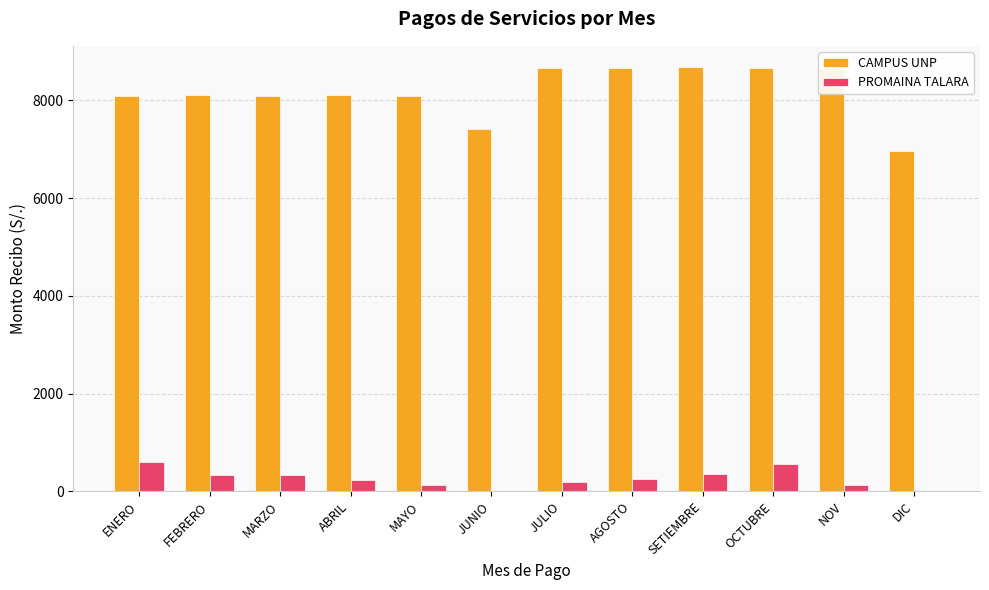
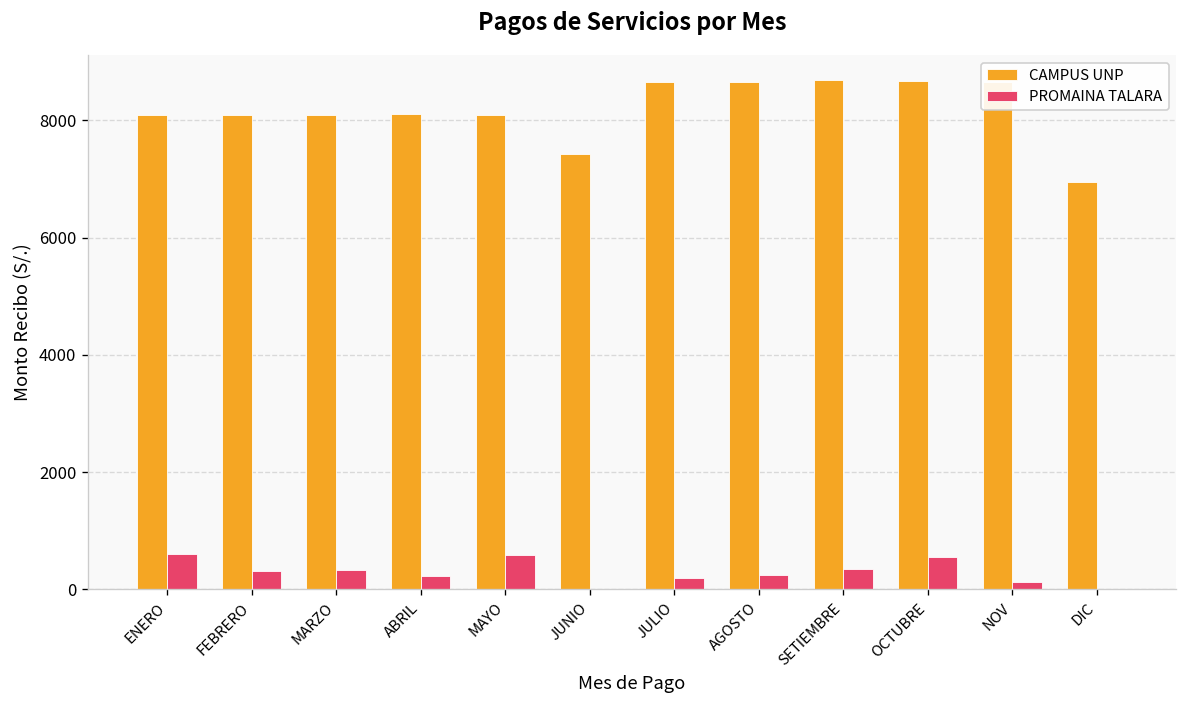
PROMAINA TALARA, MAYO: 100 -> 600
